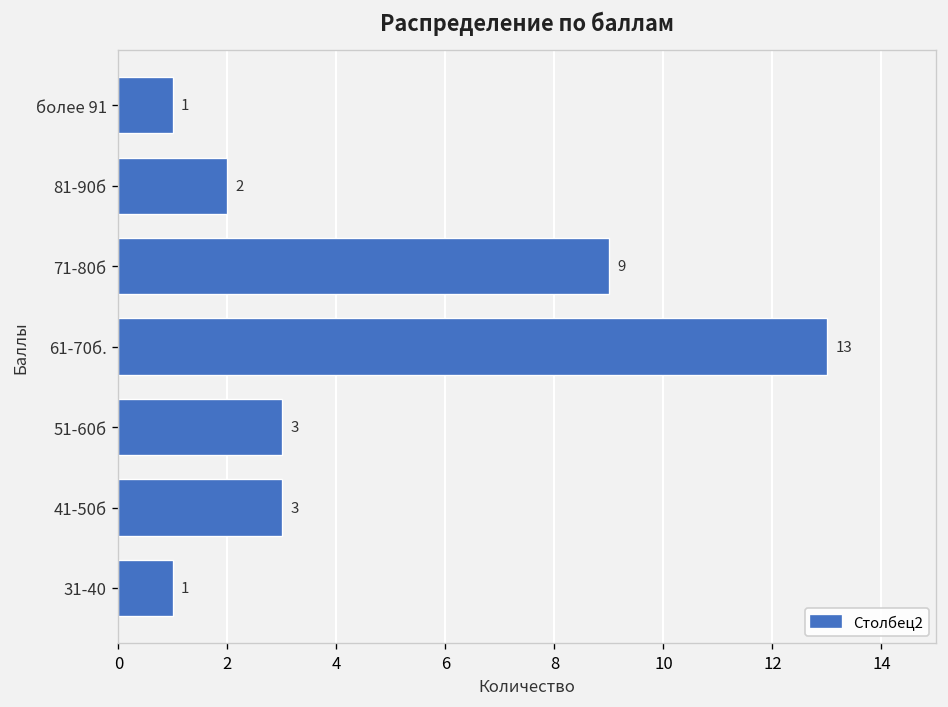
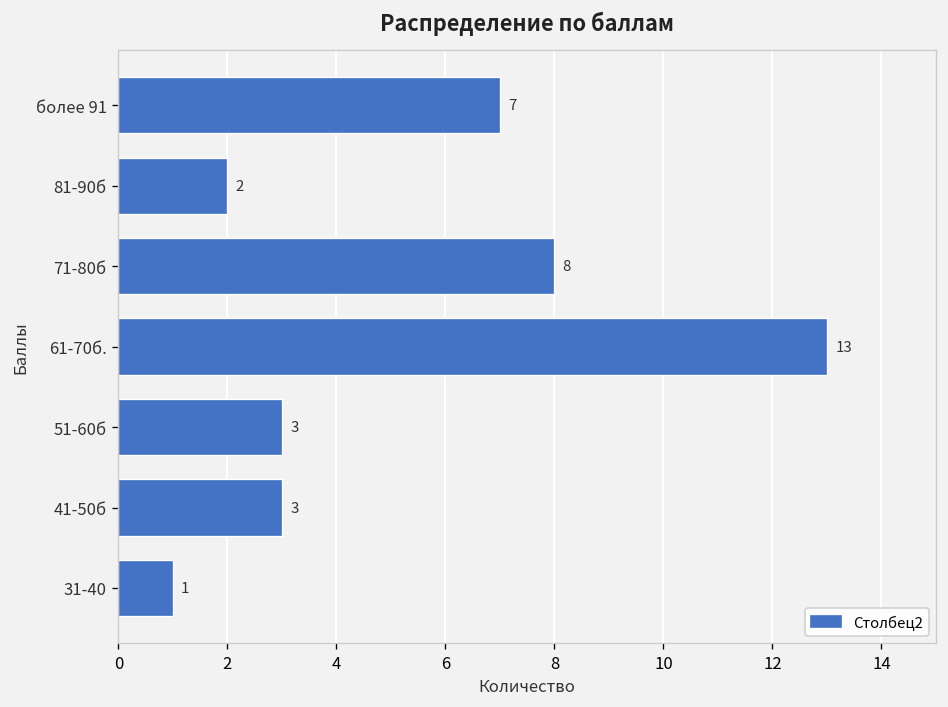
более 91: 1 -> 7
71-80б: 9 -> 8
